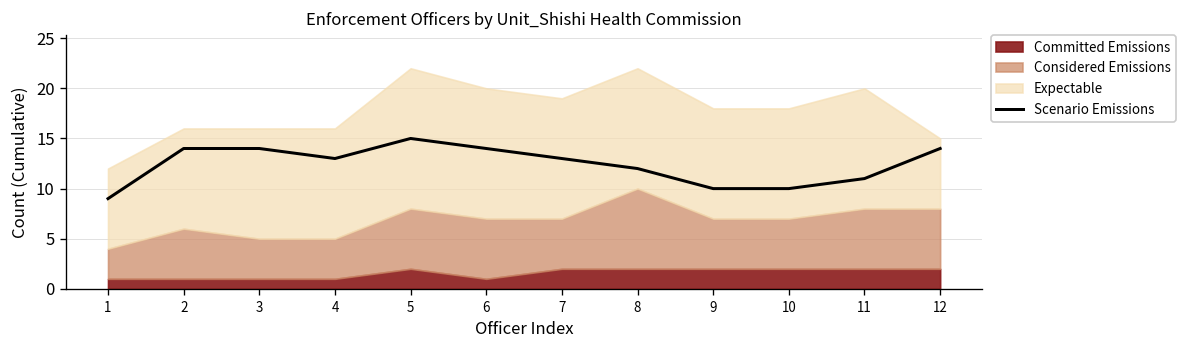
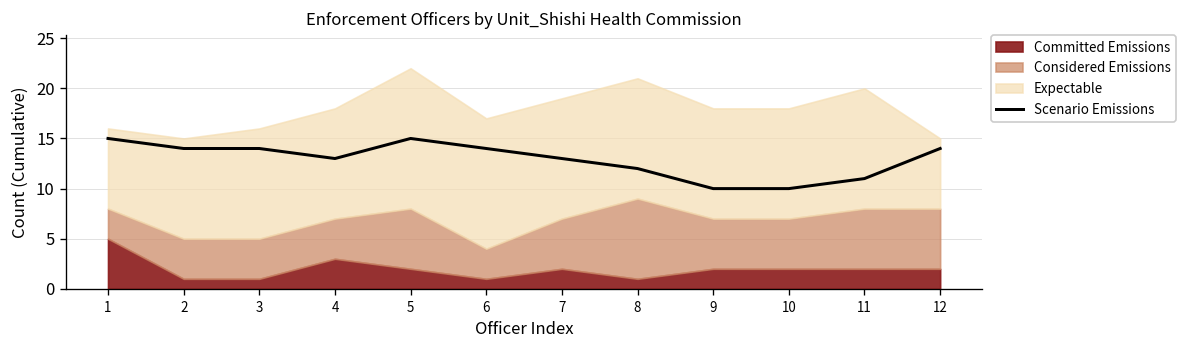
Scenario Emissions, 1: 9 -> 15
Committed Emissions, 1: 1 -> 5
Considered Emissions, 2: 5 -> 4
Committed Emissions, 4: 1 -> 3
Considered Emissions, 6: 6 -> 3
Committed Emissions, 8: 2 -> 1
